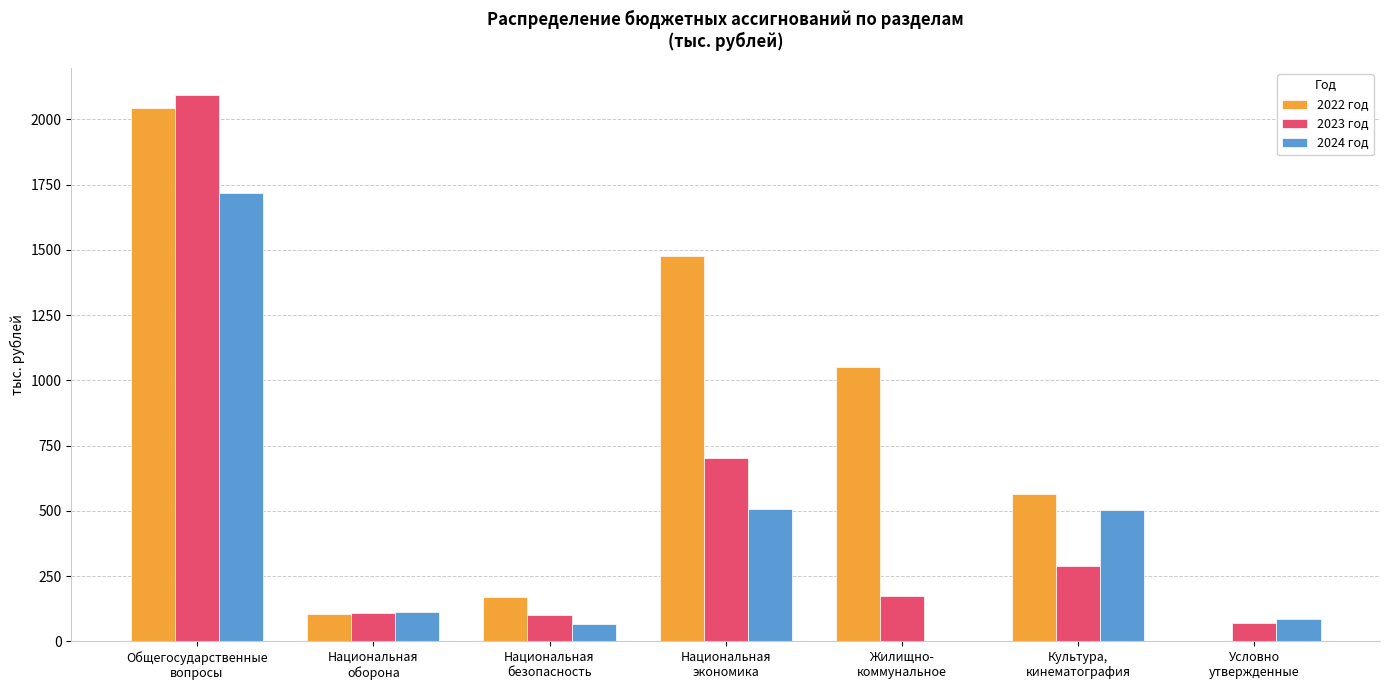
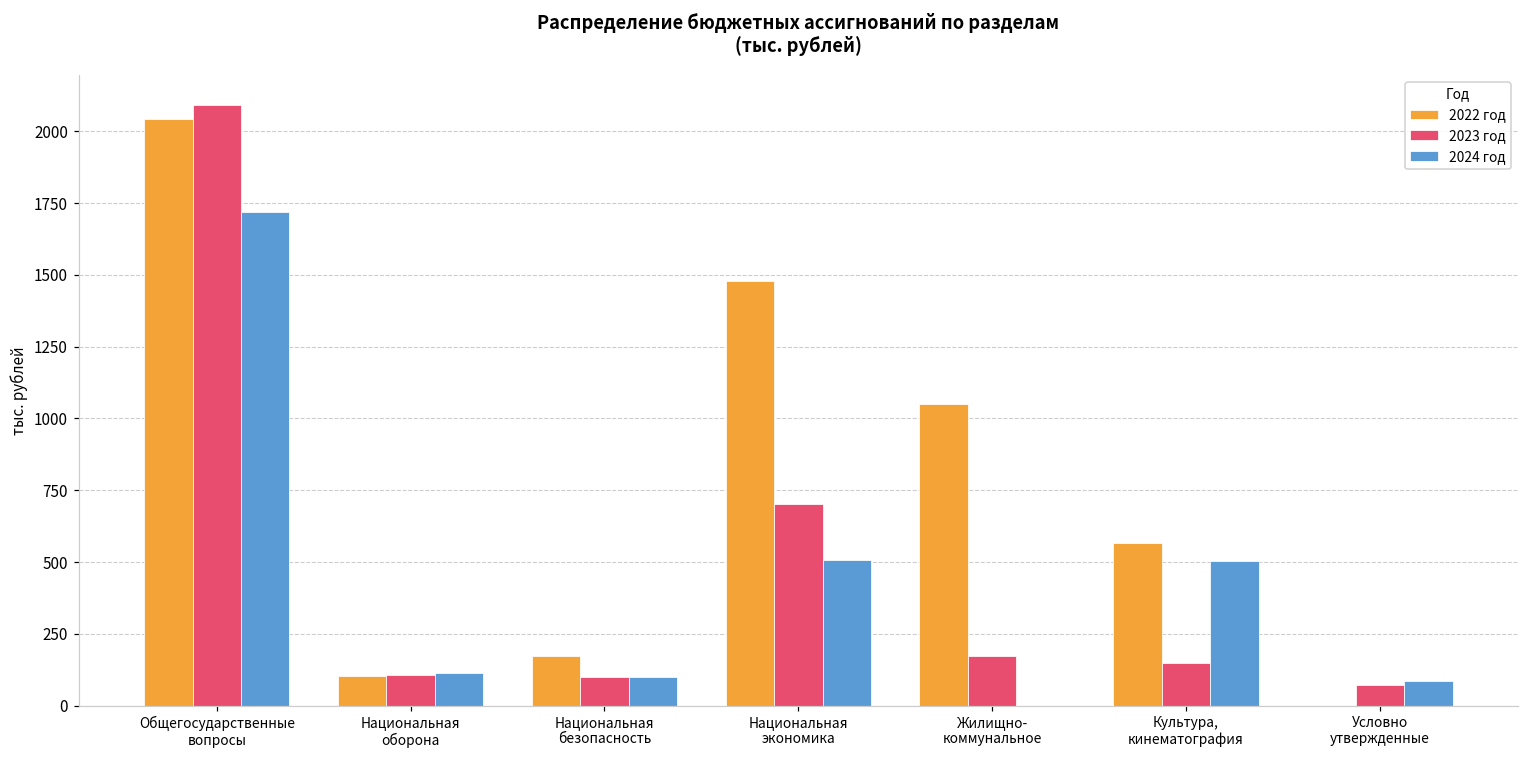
2024 год, Национальная безопасность: 70 -> 100
2023 год, Культура, кинематография: 290 -> 150
